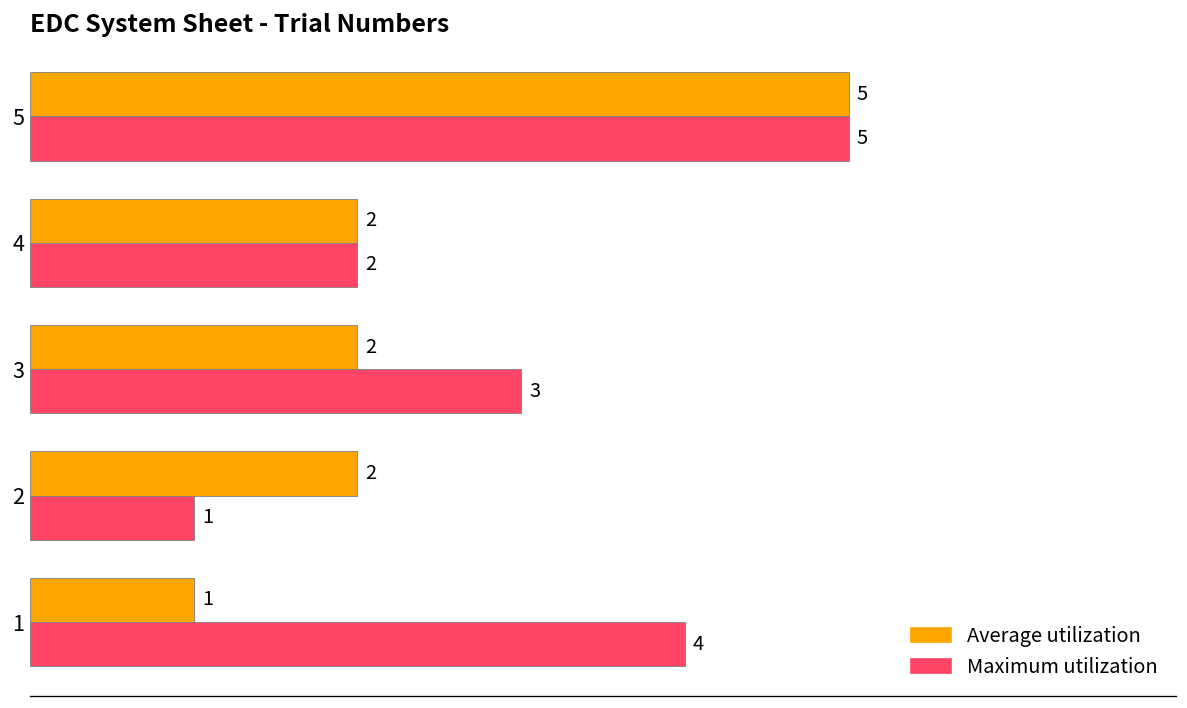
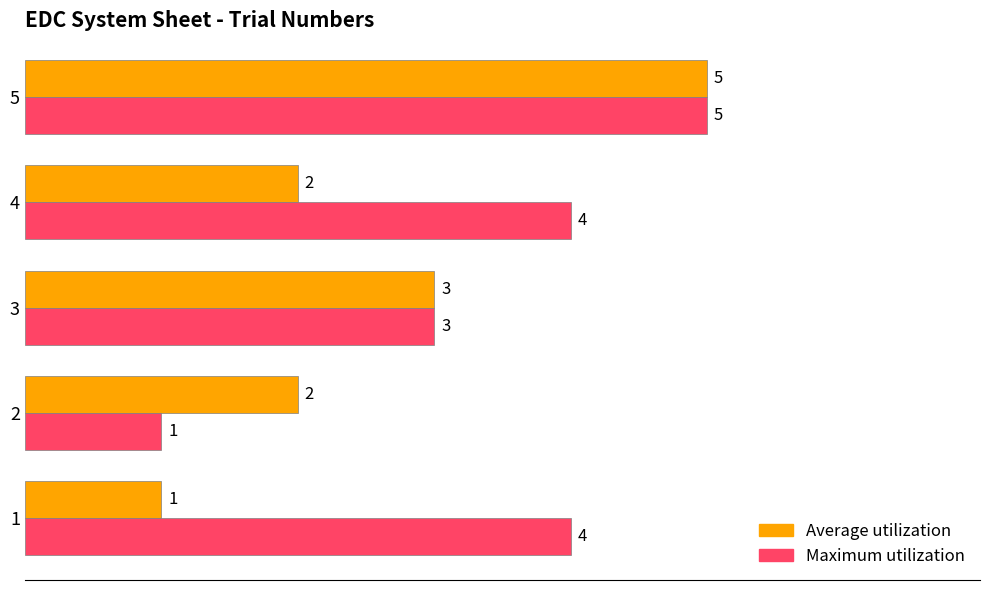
Maximum utilization, 4: 2 -> 4
Average utilization, 3: 2 -> 3
